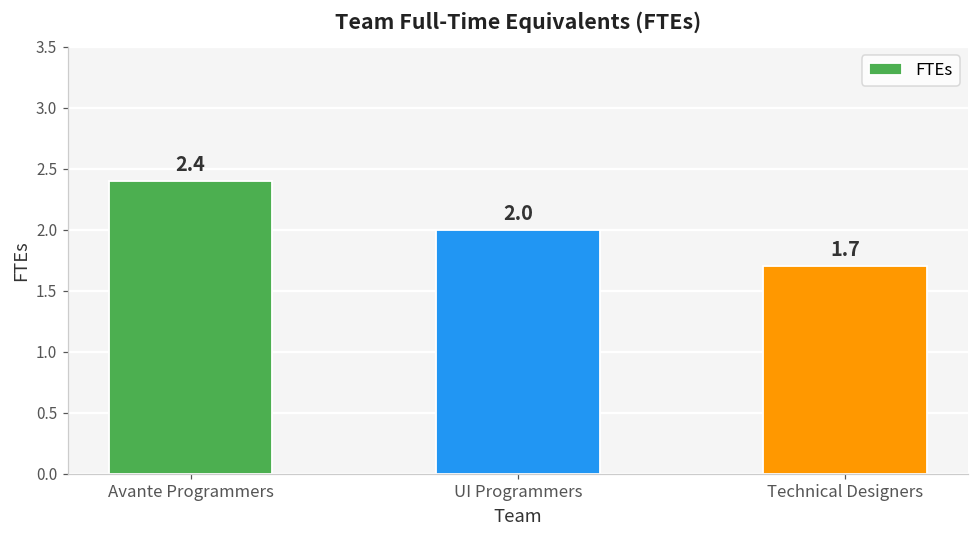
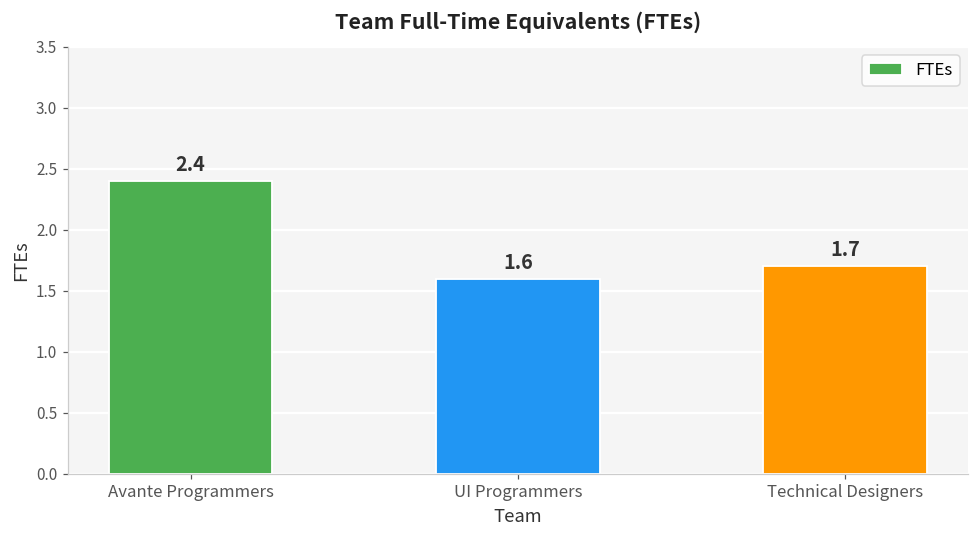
UI Programmers: 2.0 -> 1.6
